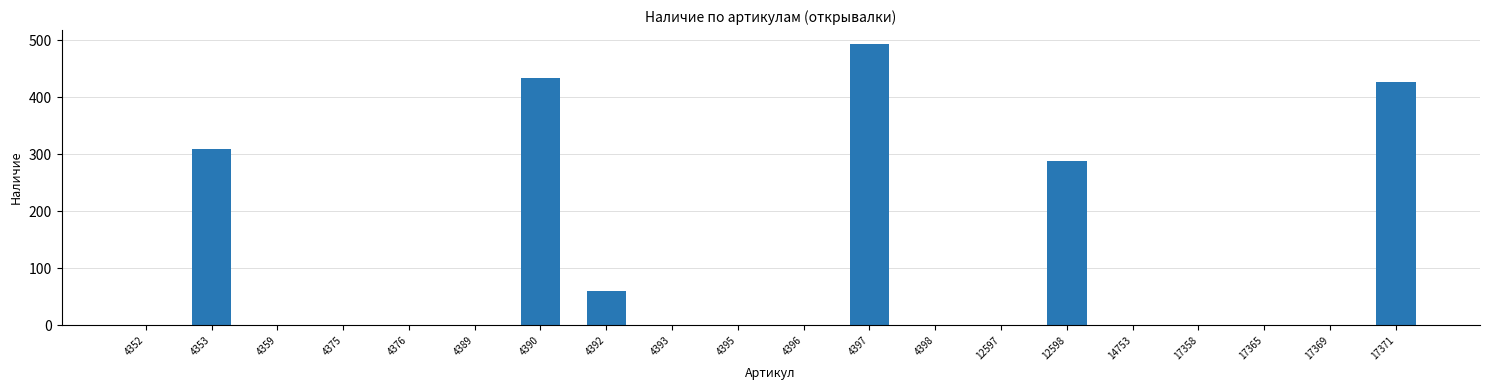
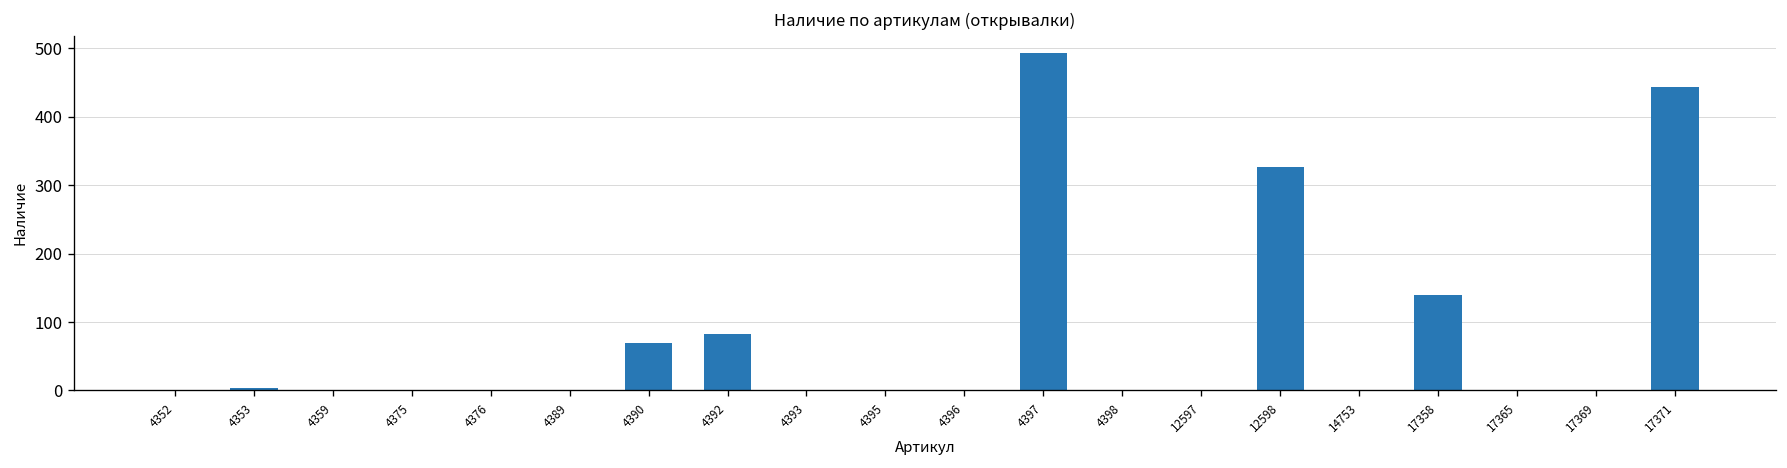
4353: 310 -> 0
4390: 430 -> 70
4392: 60 -> 80
12598: 290 -> 330
17358: 0 -> 140
17371: 430 -> 440
